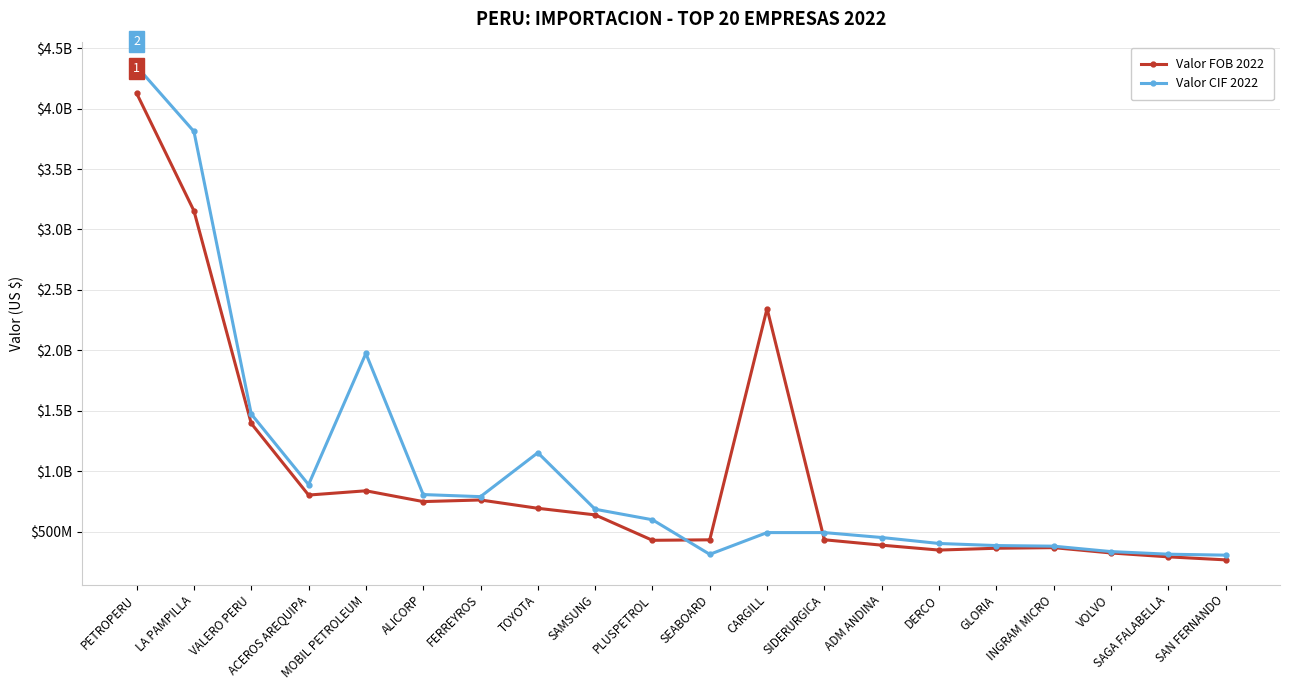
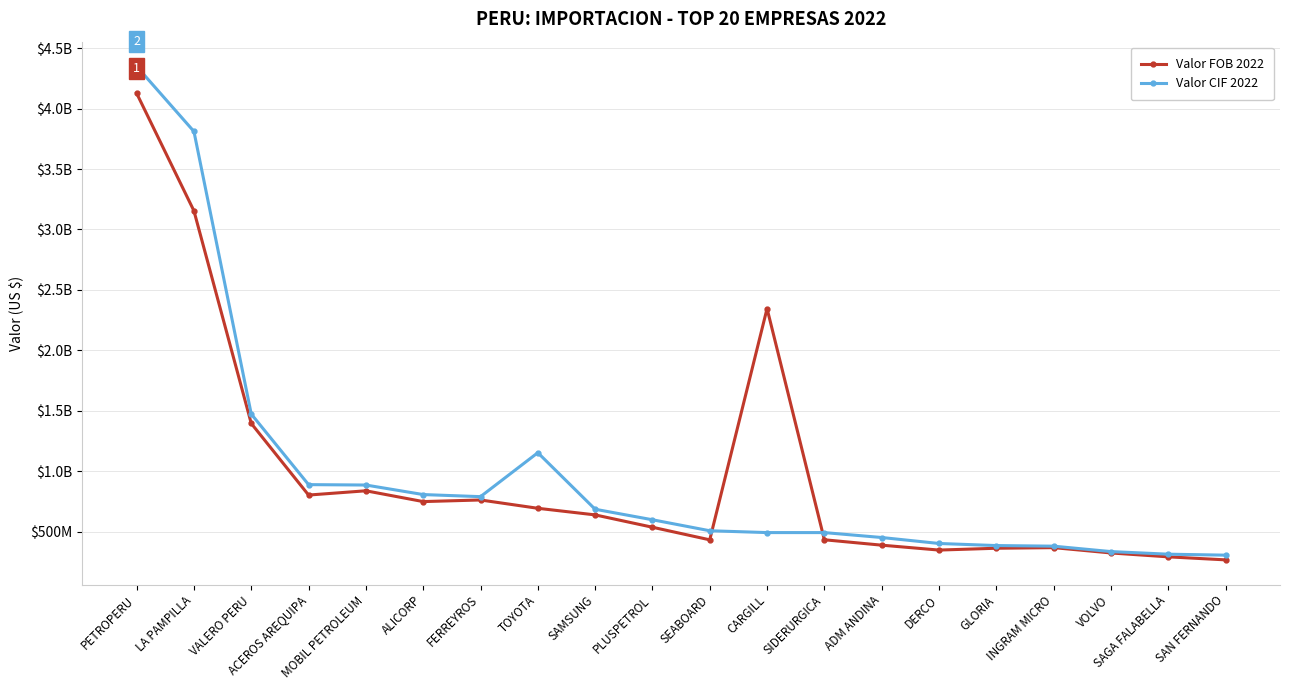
Valor CIF 2022, MOBIL PETROLEUM: $1980000000 -> $890000000
Valor FOB 2022, PLUSPETROL: $430000000 -> $540000000
Valor CIF 2022, SEABOARD: $310000000 -> $510000000
